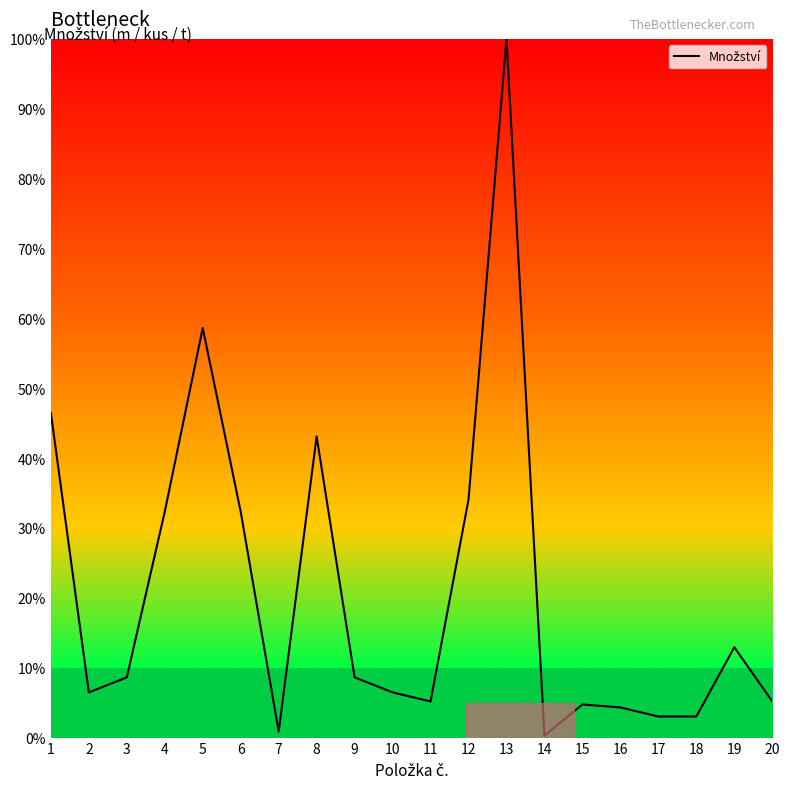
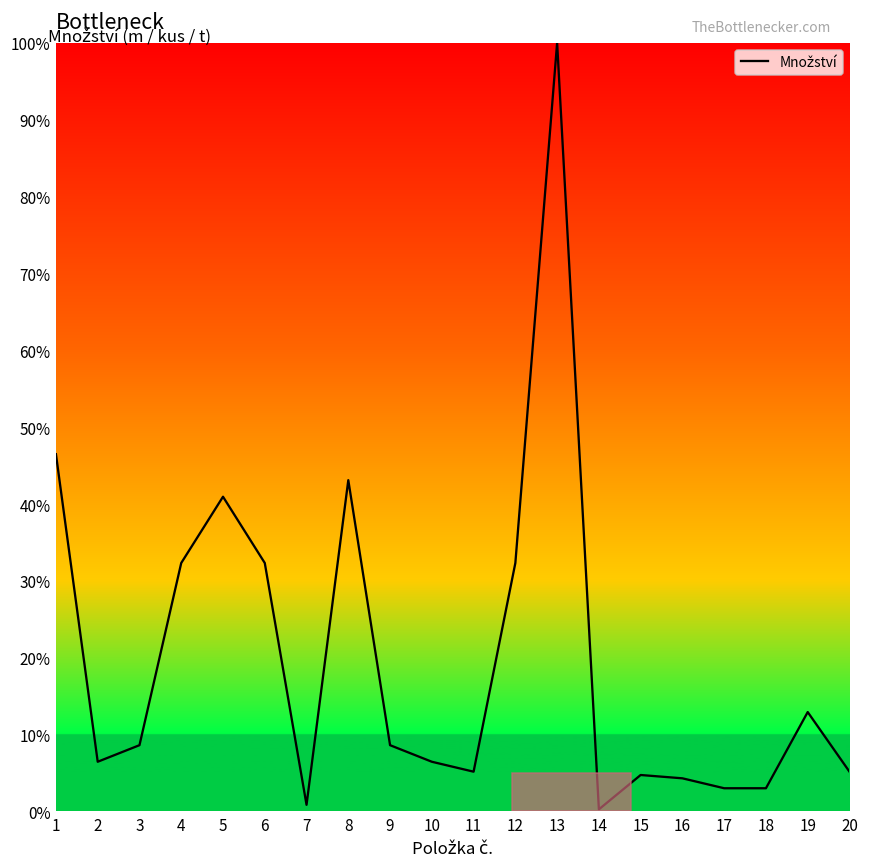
5: 59% -> 41%
12: 34% -> 32%
